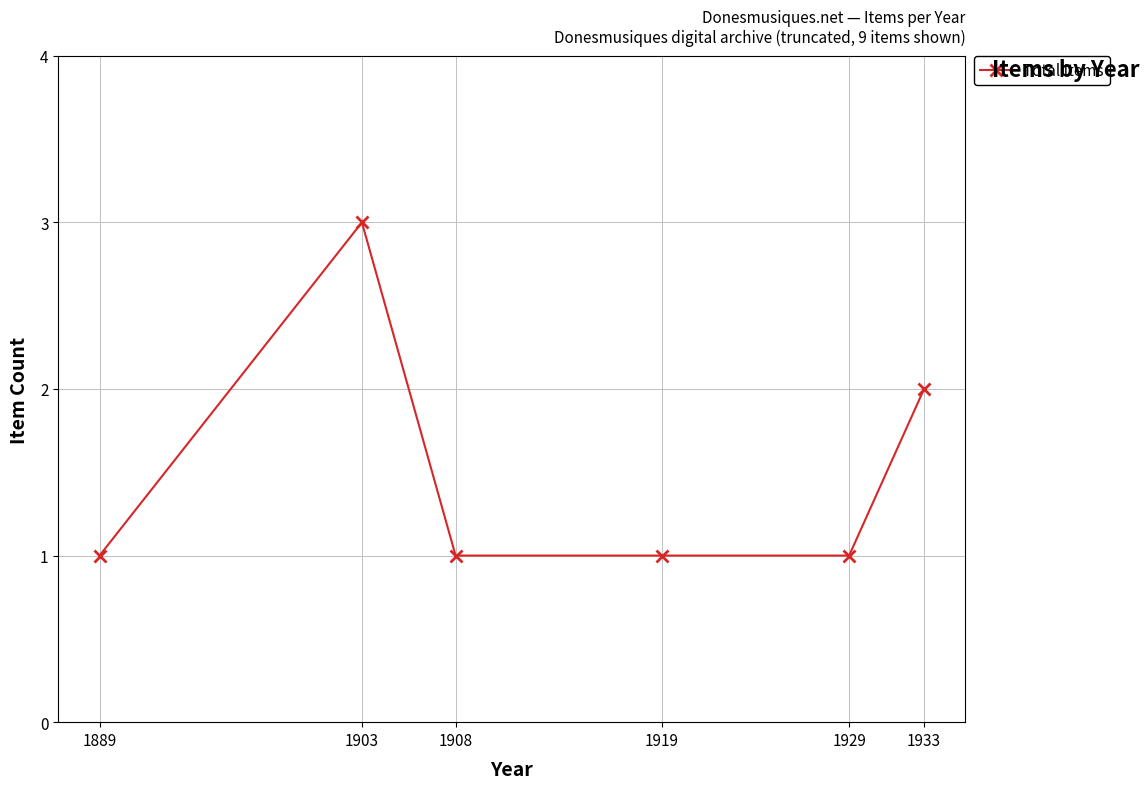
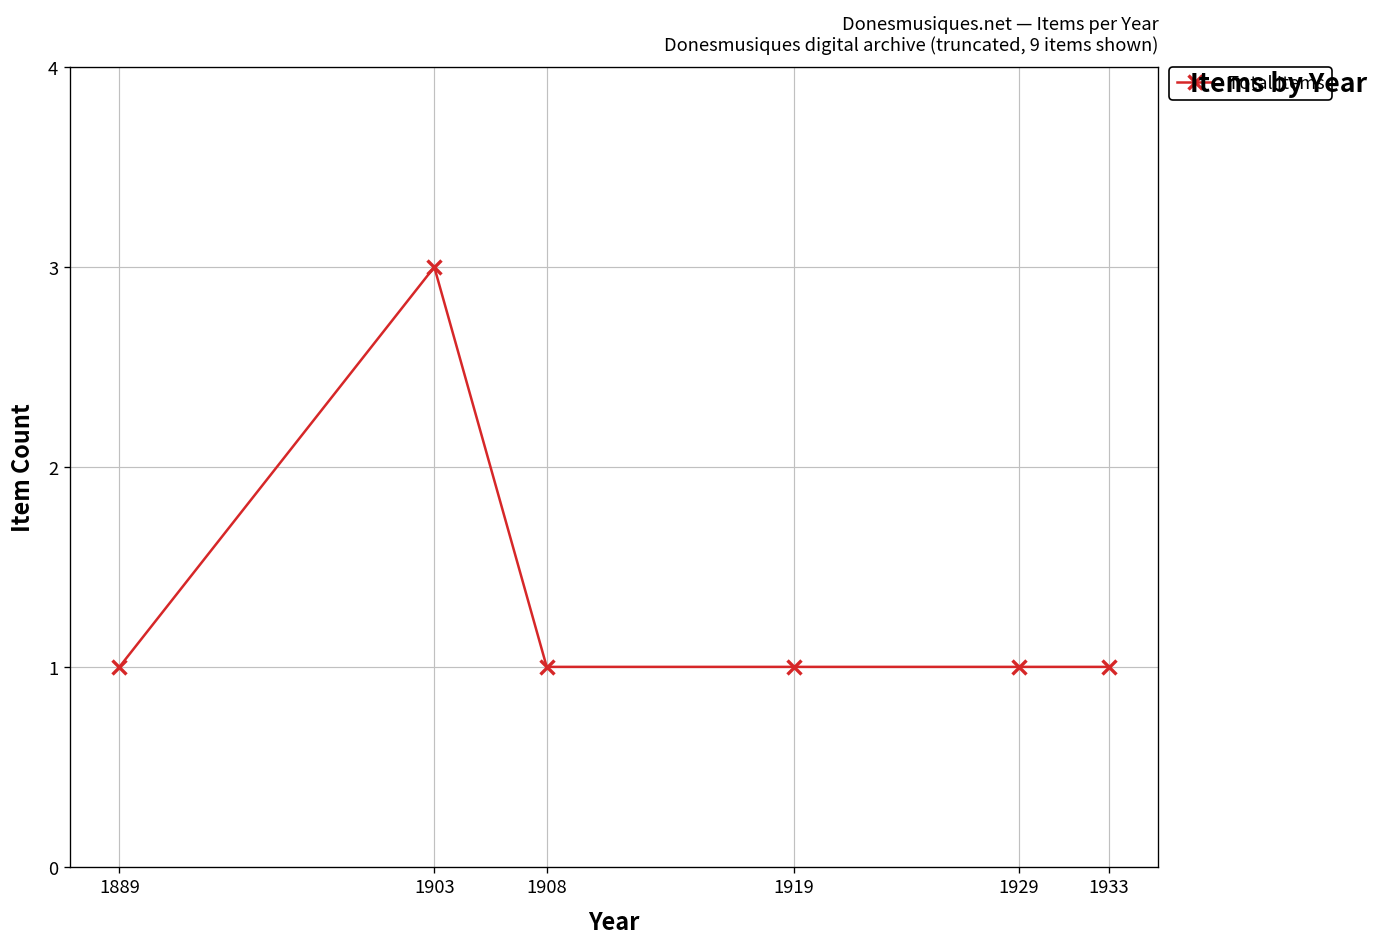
1933: 2 -> 1
